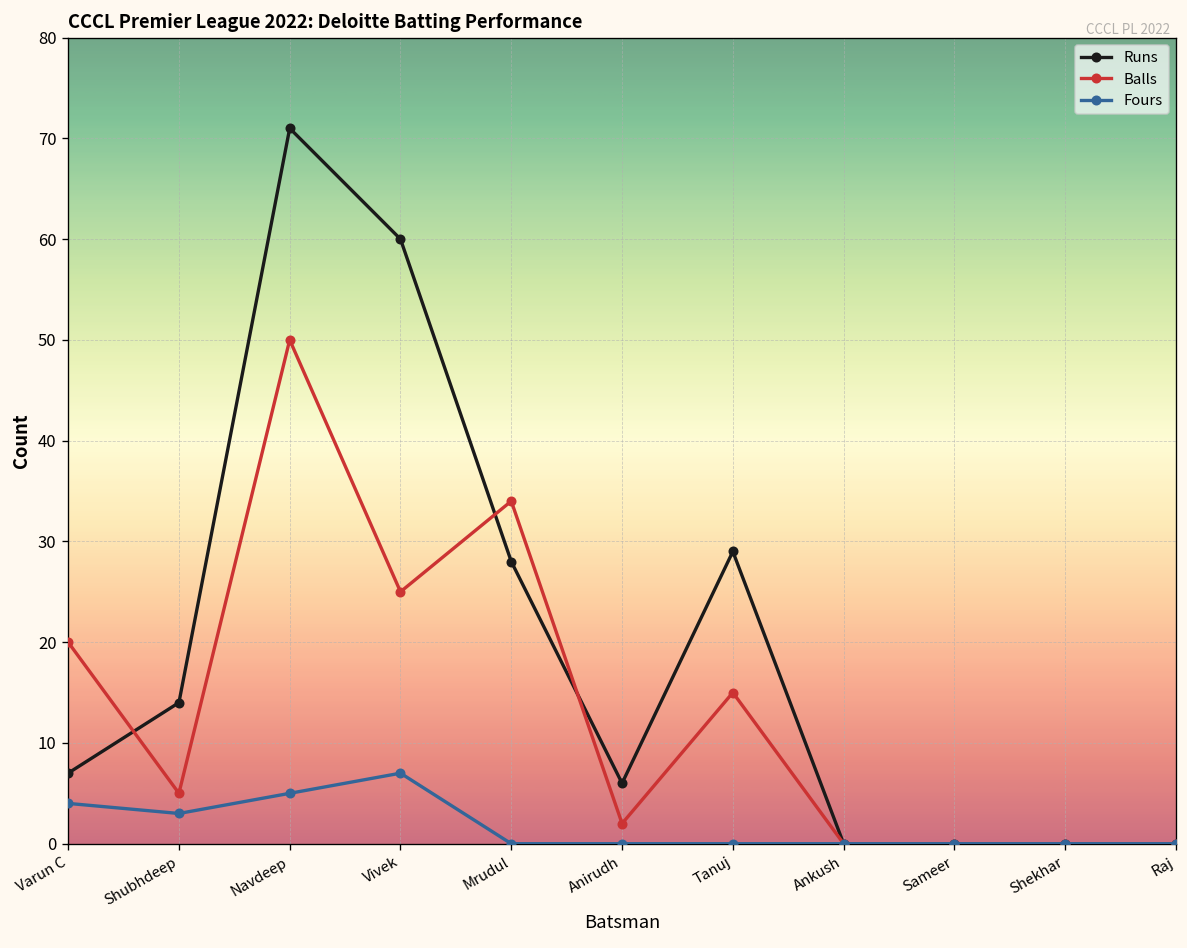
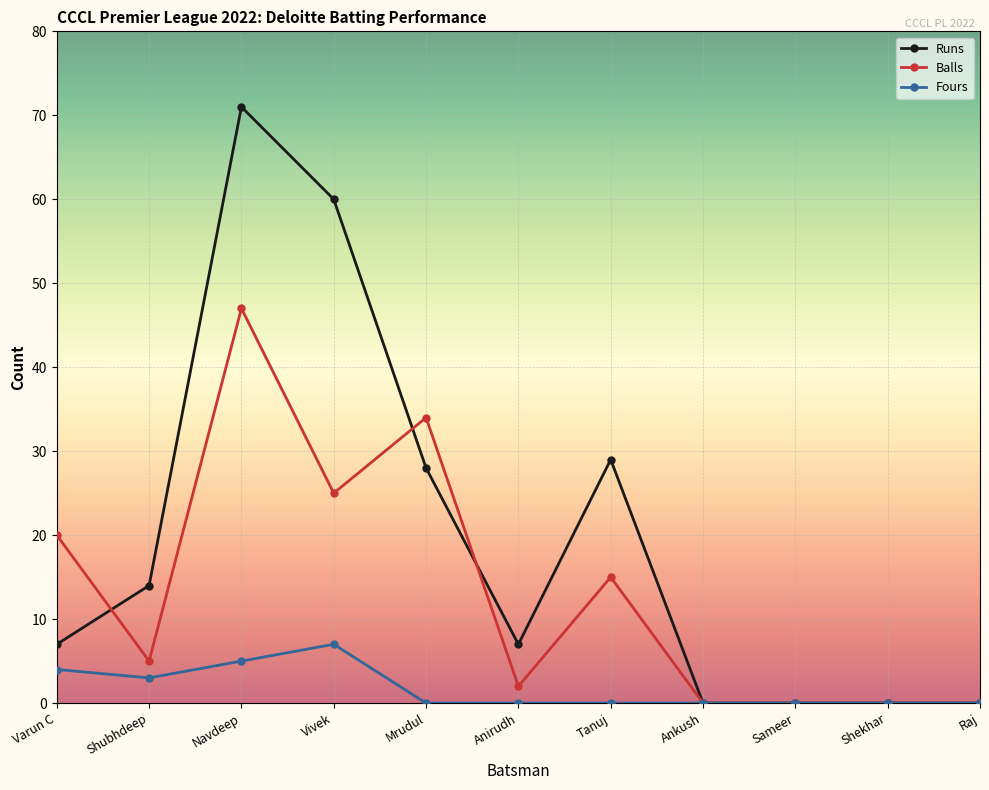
Balls, Navdeep: 50 -> 47
Runs, Anirudh: 6 -> 7
